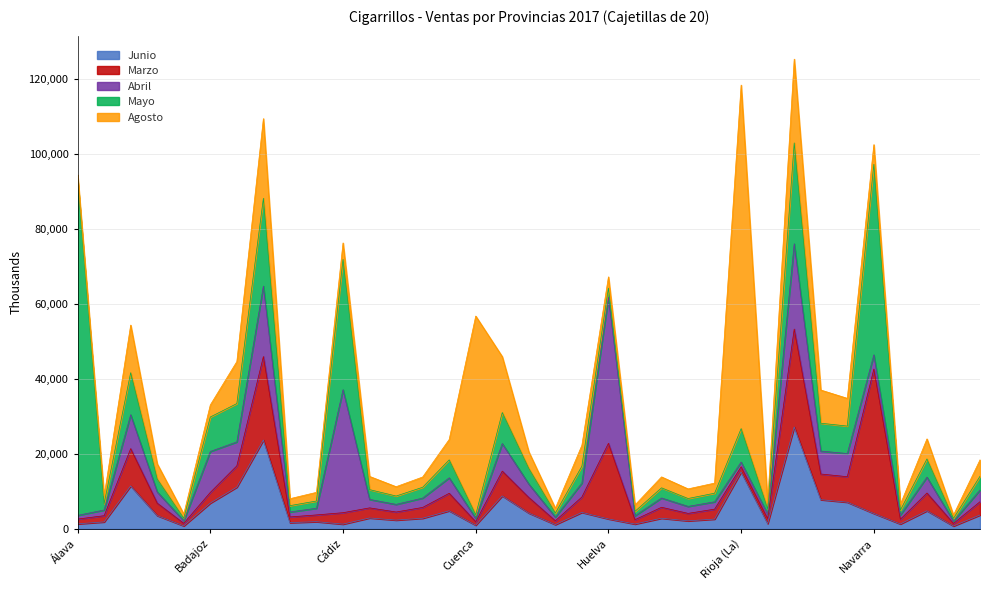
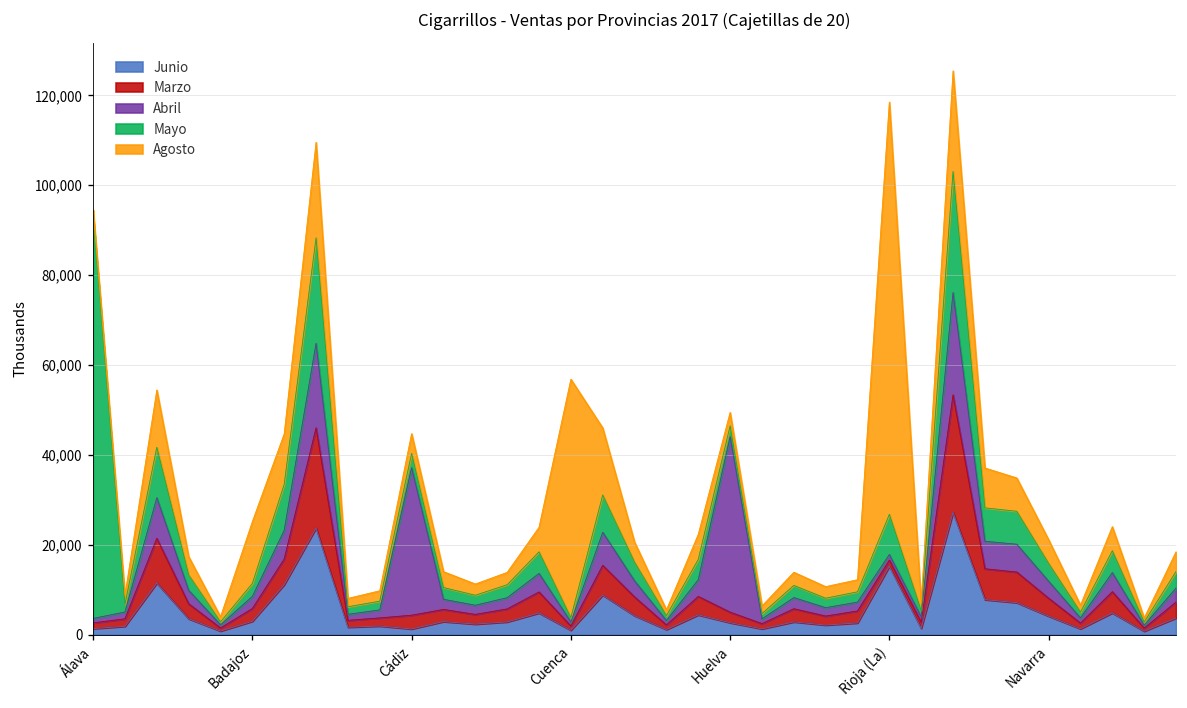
Junio, Badajoz: 7,000 -> 3,000
Abril, Badajoz: 11,000 -> 3,000
Mayo, Badajoz: 9,000 -> 3,000
Agosto, Badajoz: 3,000 -> 14,000
Mayo, Cádiz: 35,000 -> 3,000
Marzo, Huelva: 20,000 -> 2,000
Marzo, Navarra: 39,000 -> 4,000
Mayo, Navarra: 51,000 -> 4,000
